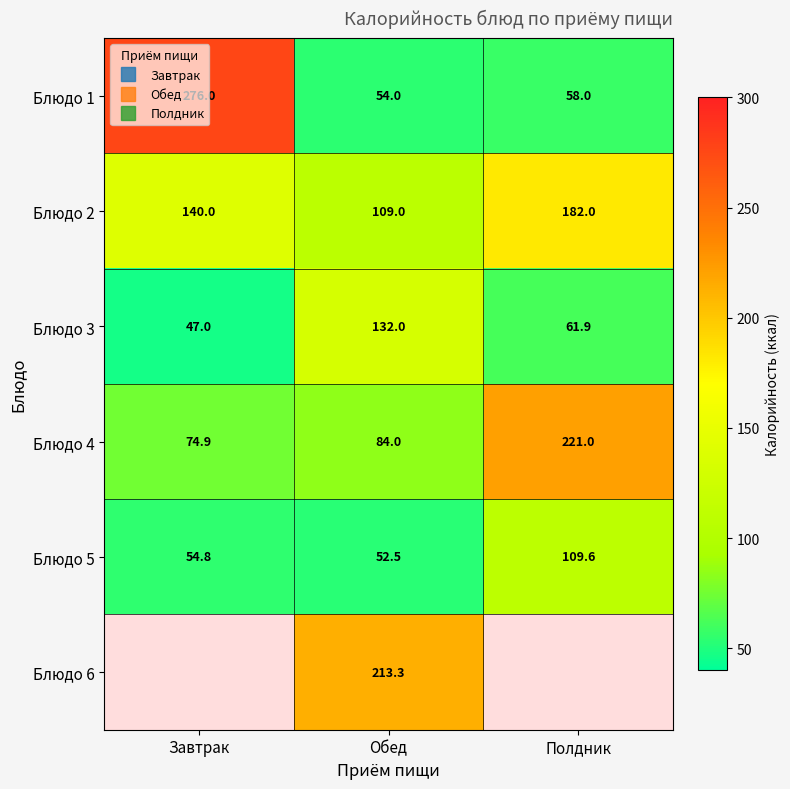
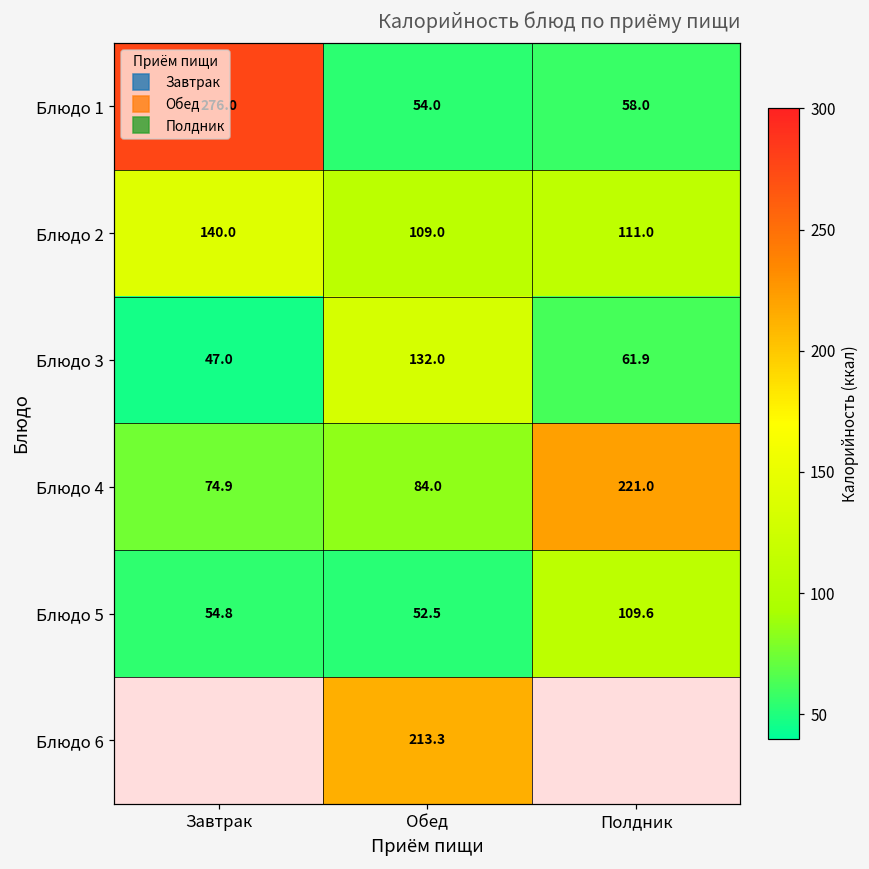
Блюдо 2, Полдник: 182.0 -> 111.0
